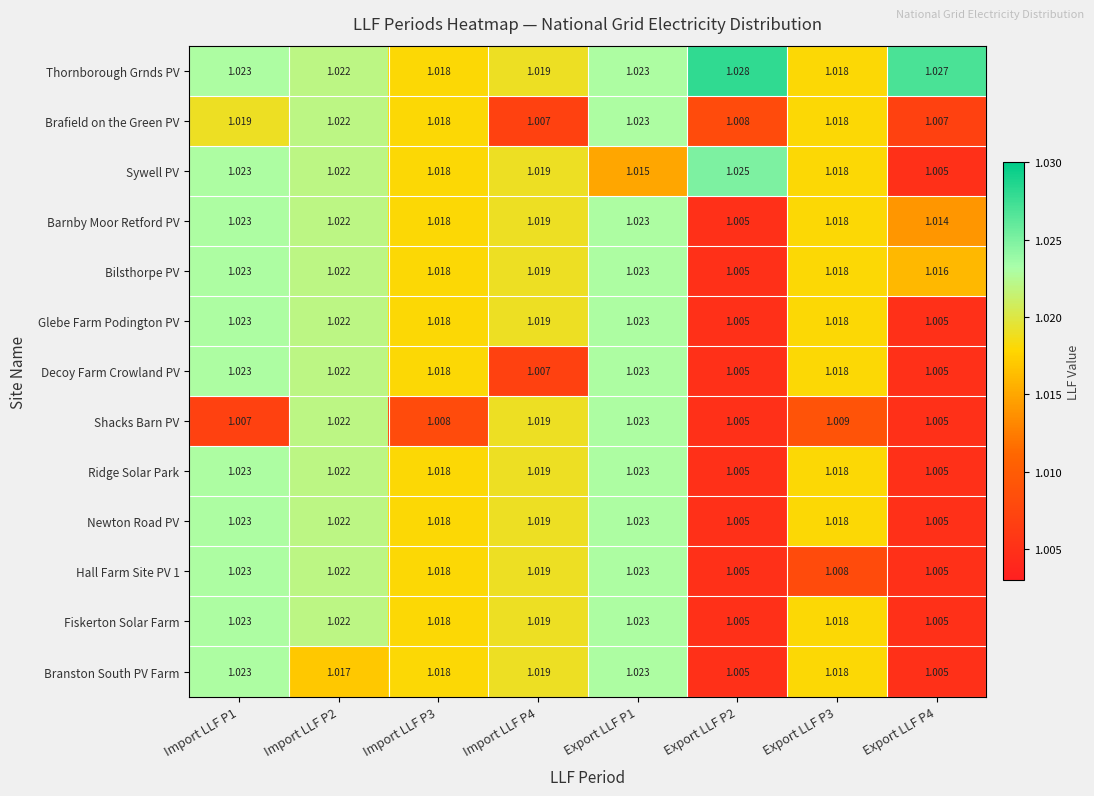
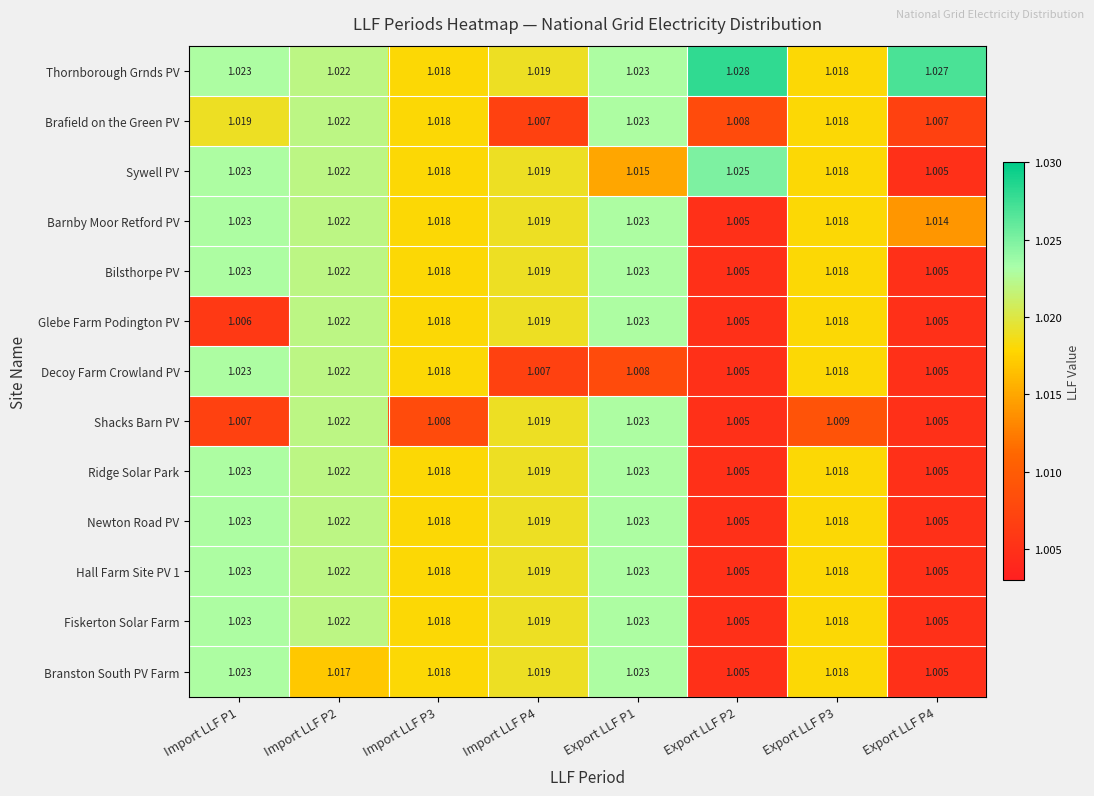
Bilsthorpe PV, Export LLF P4: 1.016 -> 1.005
Glebe Farm Podington PV, Import LLF P1: 1.023 -> 1.006
Decoy Farm Crowland PV, Export LLF P1: 1.023 -> 1.008
Hall Farm Site PV 1, Export LLF P3: 1.008 -> 1.018
